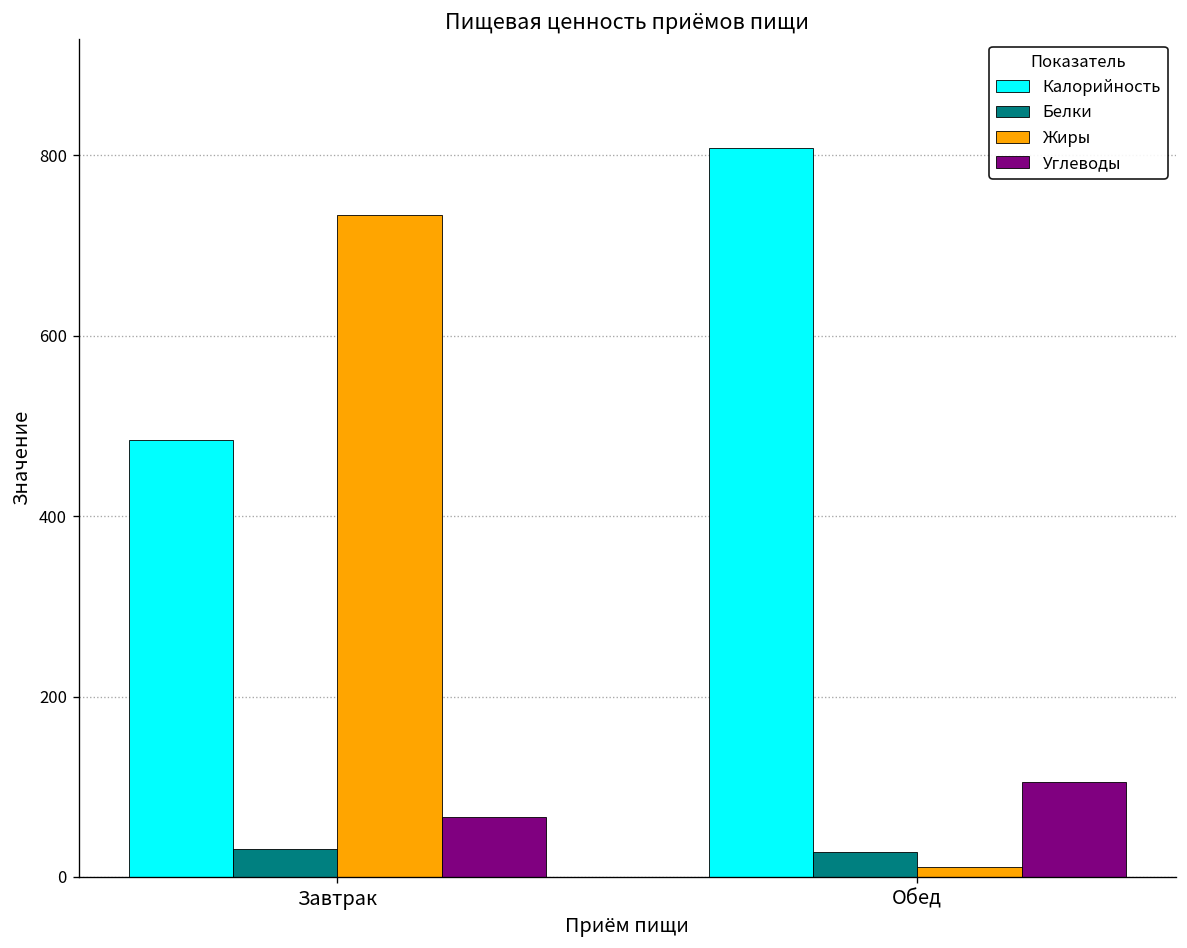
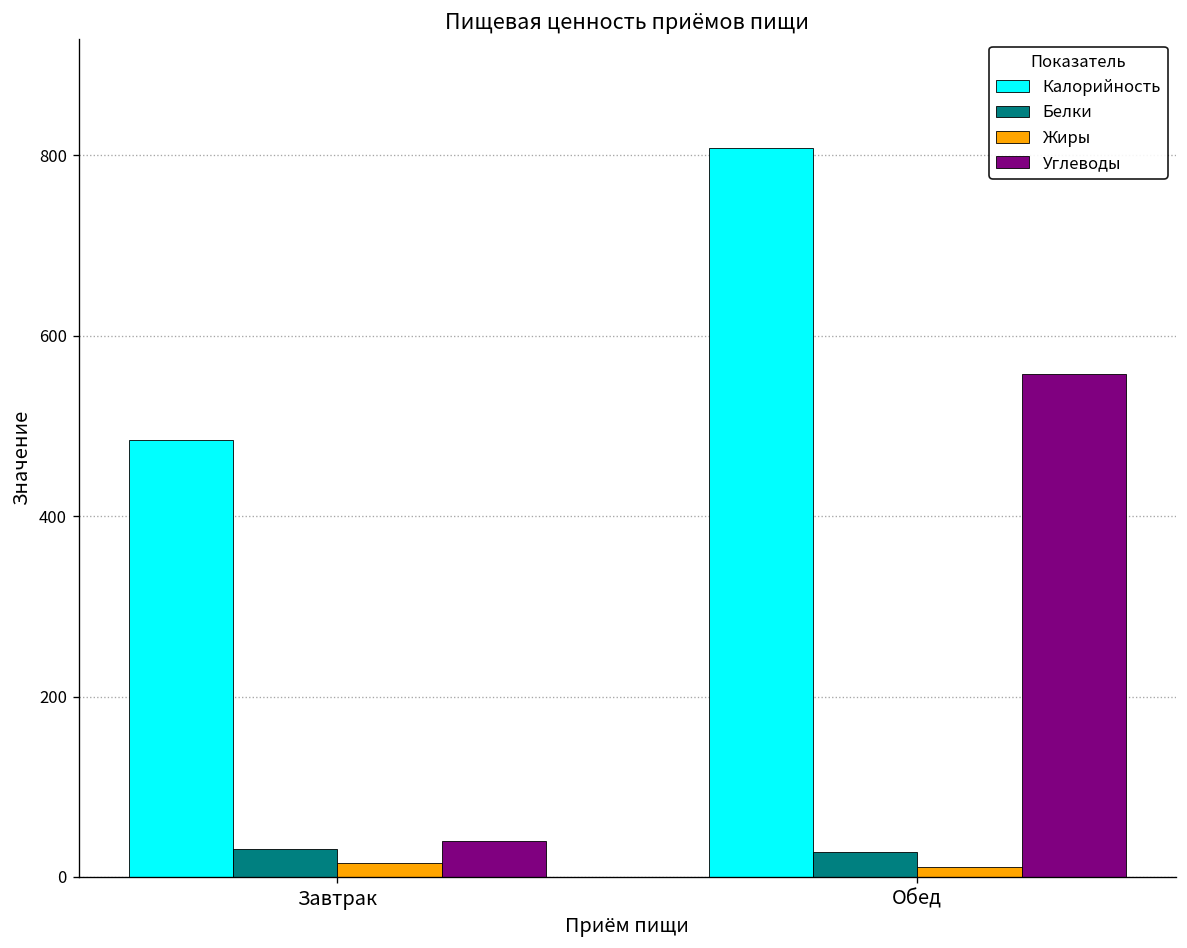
Жиры, Завтрак: 730 -> 20
Углеводы, Завтрак: 70 -> 40
Углеводы, Обед: 110 -> 560
